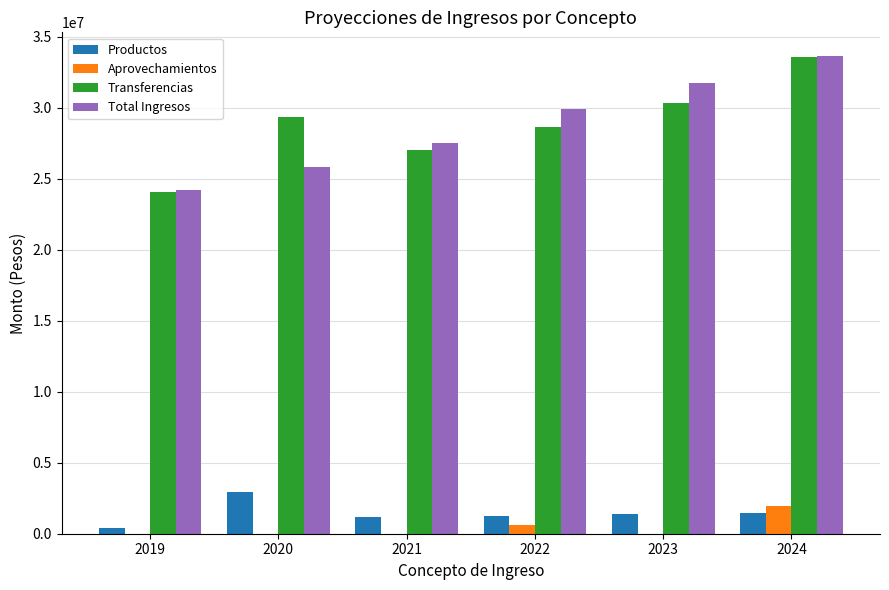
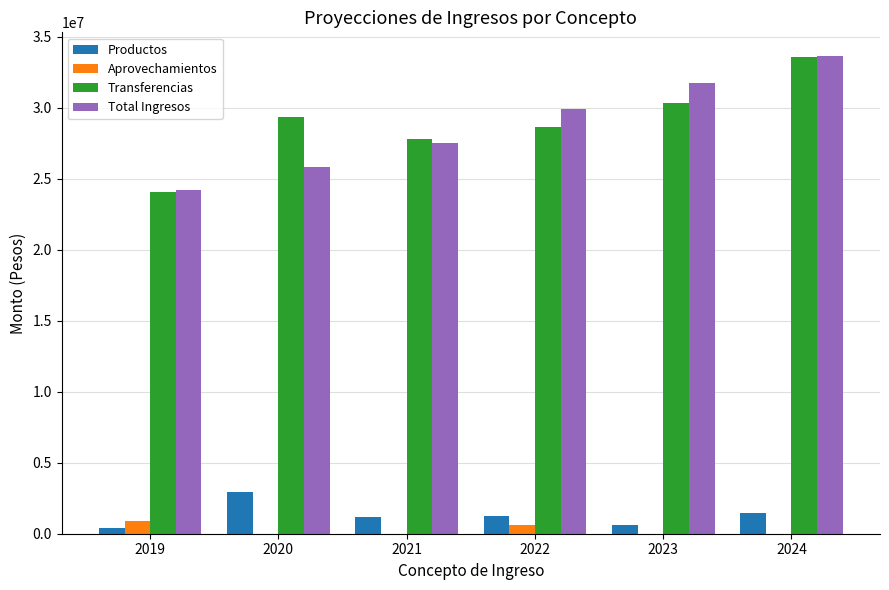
Aprovechamientos, 2019: 0 -> 900000
Transferencias, 2021: 27000000 -> 27800000
Productos, 2023: 1400000 -> 600000
Aprovechamientos, 2024: 1900000 -> 0
